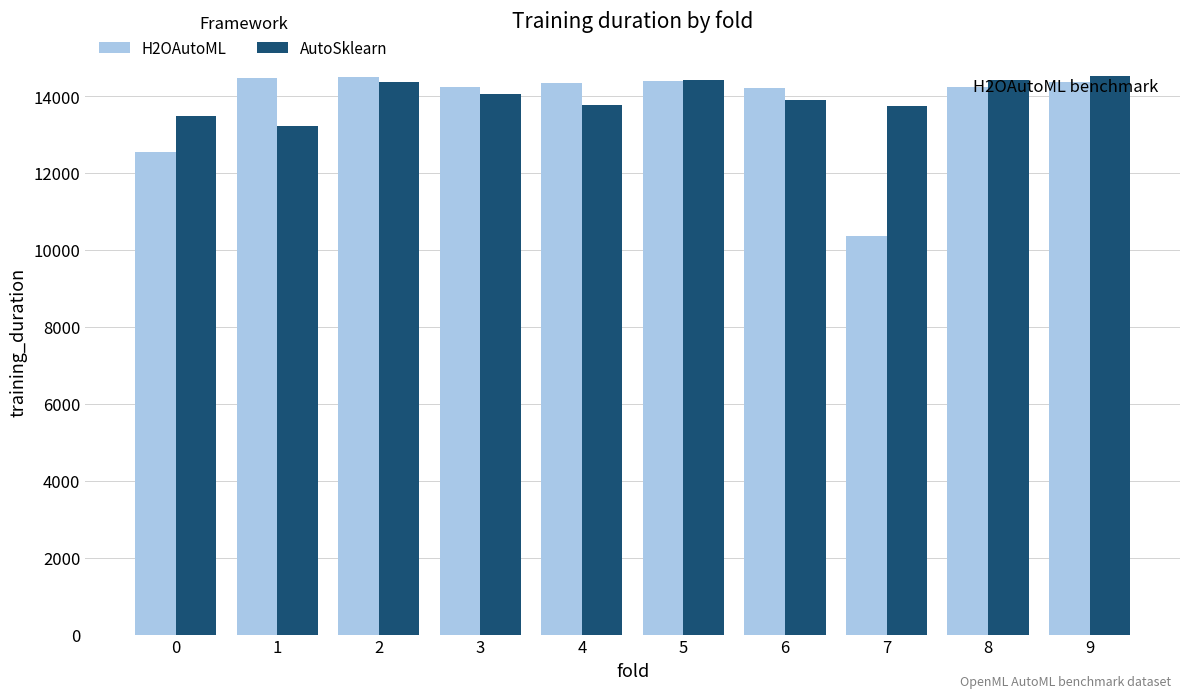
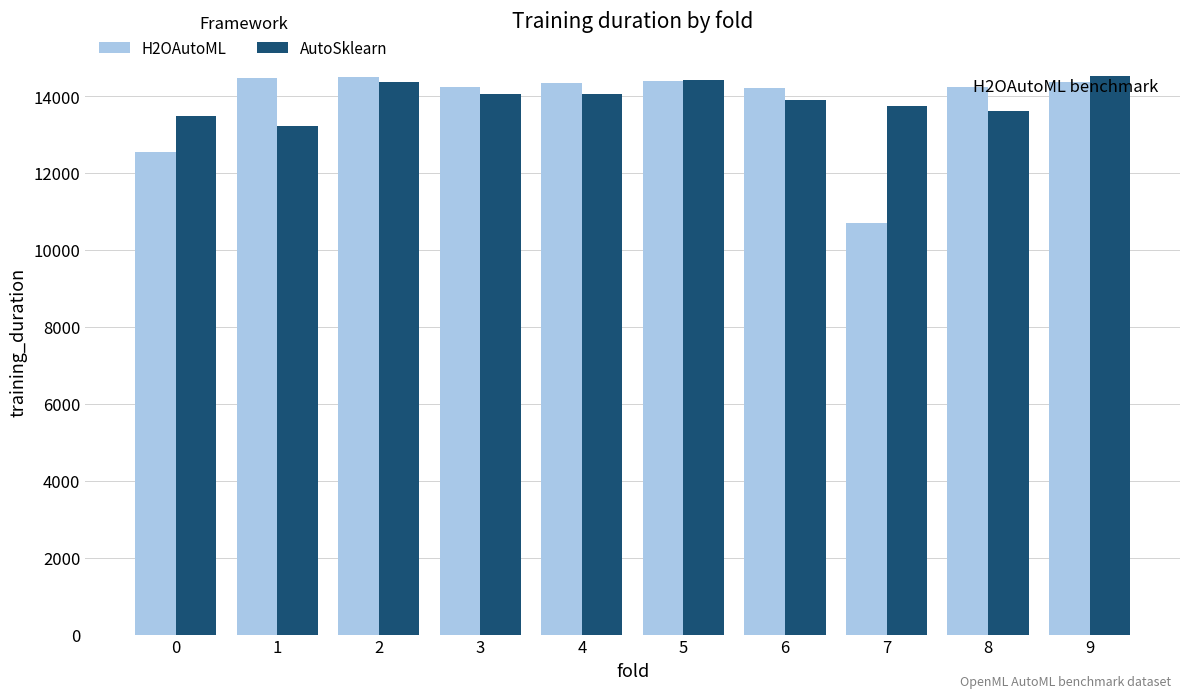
AutoSklearn, 4: 13800 -> 14100
H2OAutoML, 7: 10400 -> 10700
AutoSklearn, 8: 14400 -> 13600
